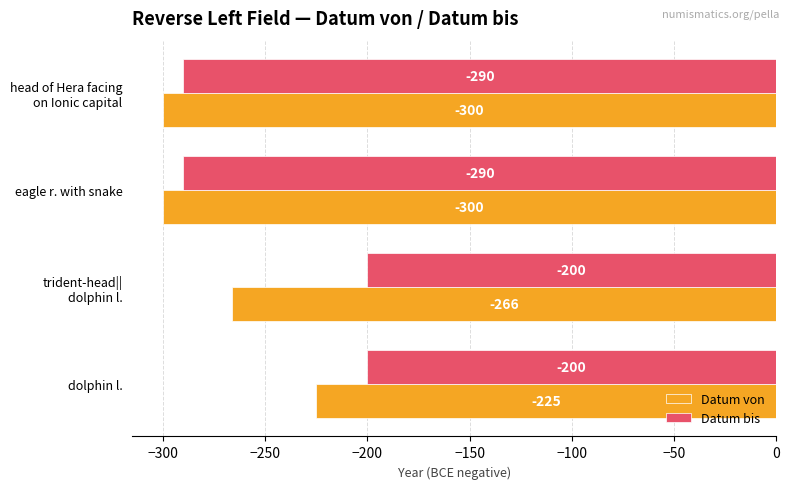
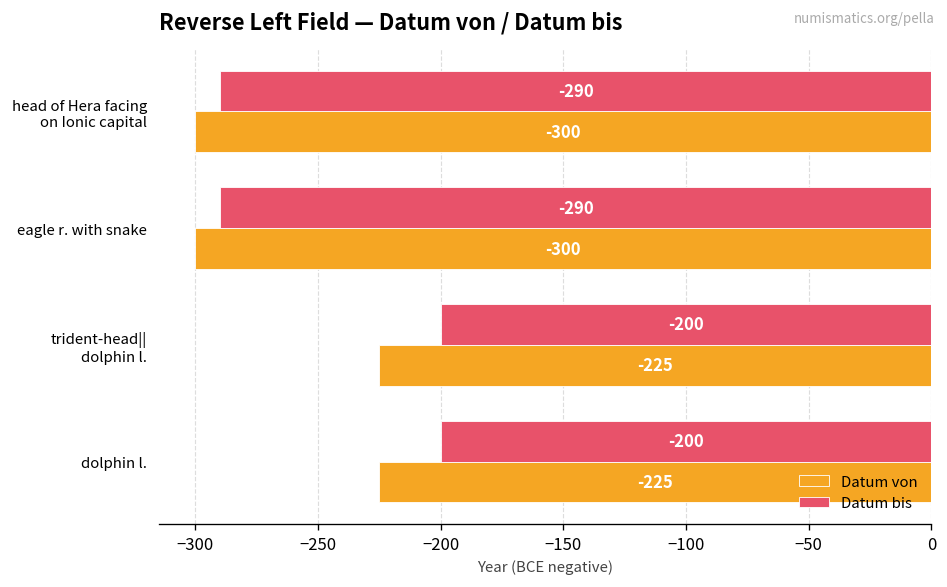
Datum von, trident-head|| dolphin l.: -266 -> -225
